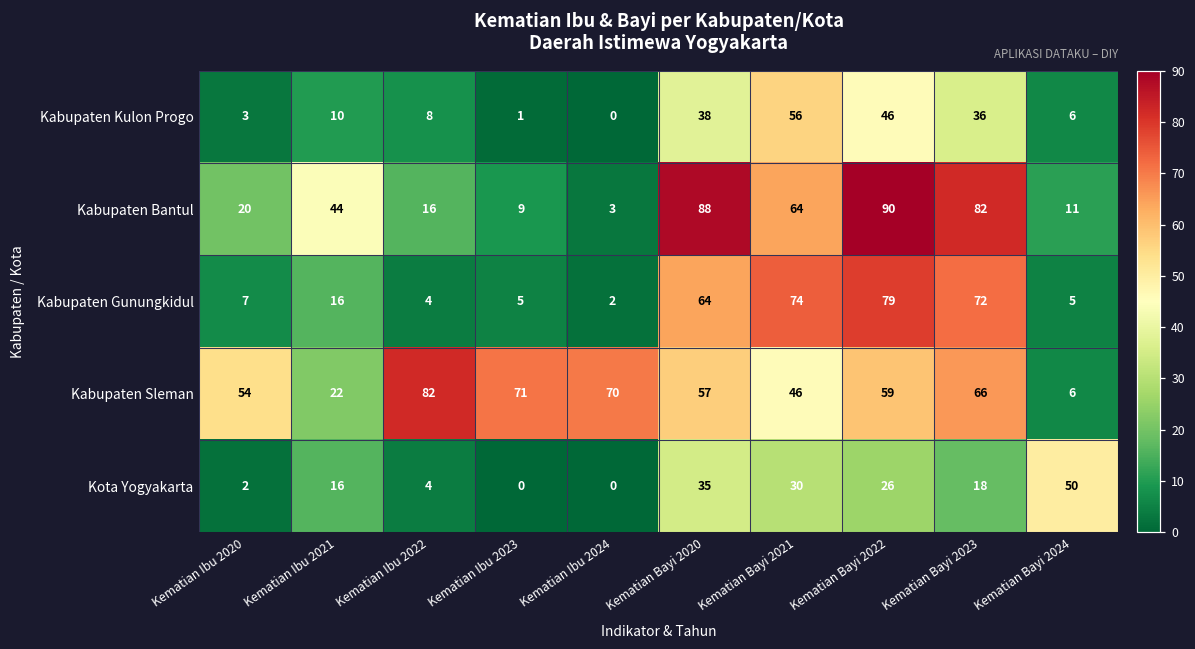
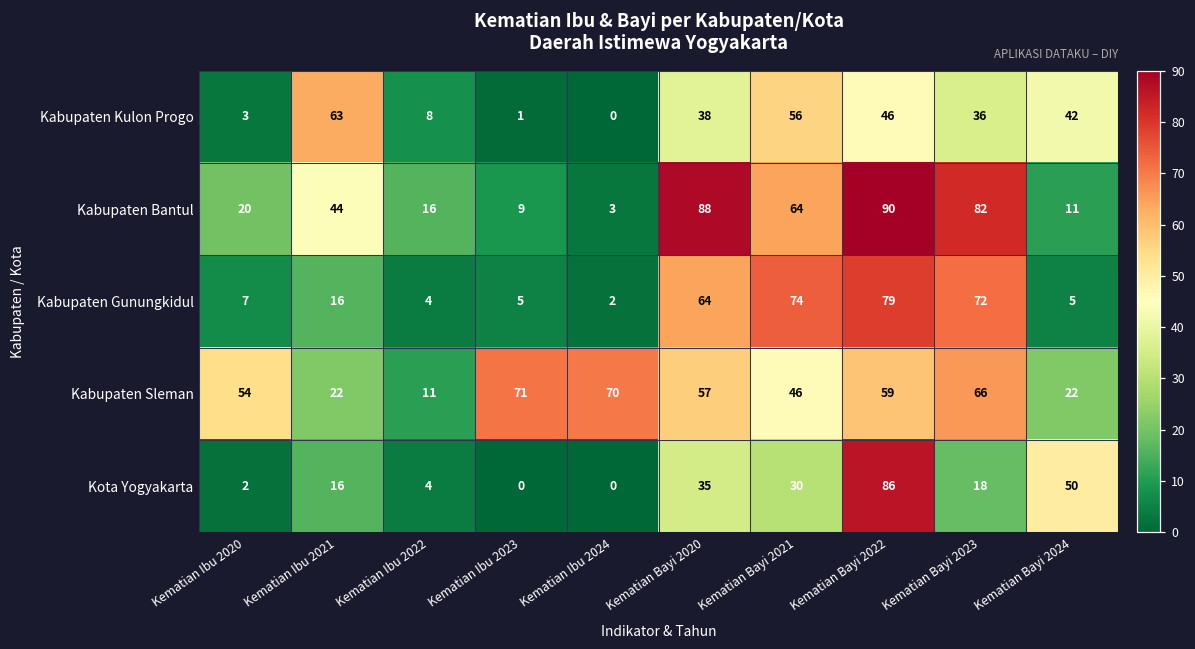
Kabupaten Kulon Progo, Kematian Ibu 2021: 10 -> 63
Kabupaten Kulon Progo, Kematian Bayi 2024: 6 -> 42
Kabupaten Sleman, Kematian Ibu 2022: 82 -> 11
Kabupaten Sleman, Kematian Bayi 2024: 6 -> 22
Kota Yogyakarta, Kematian Bayi 2022: 26 -> 86
